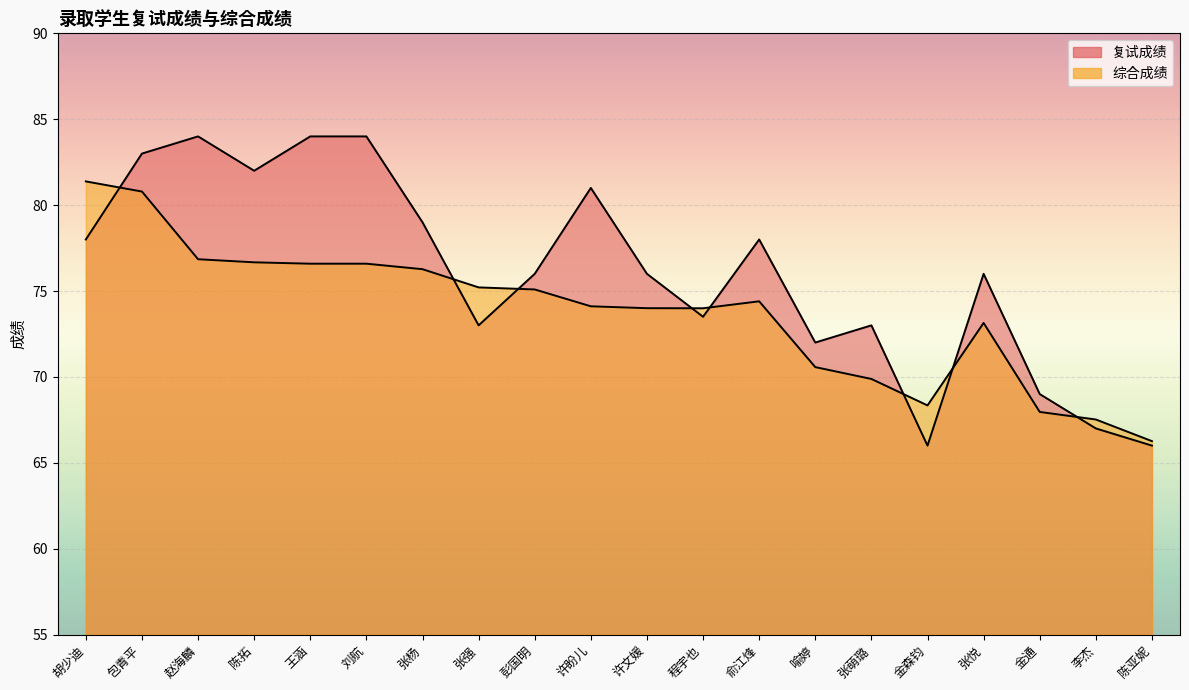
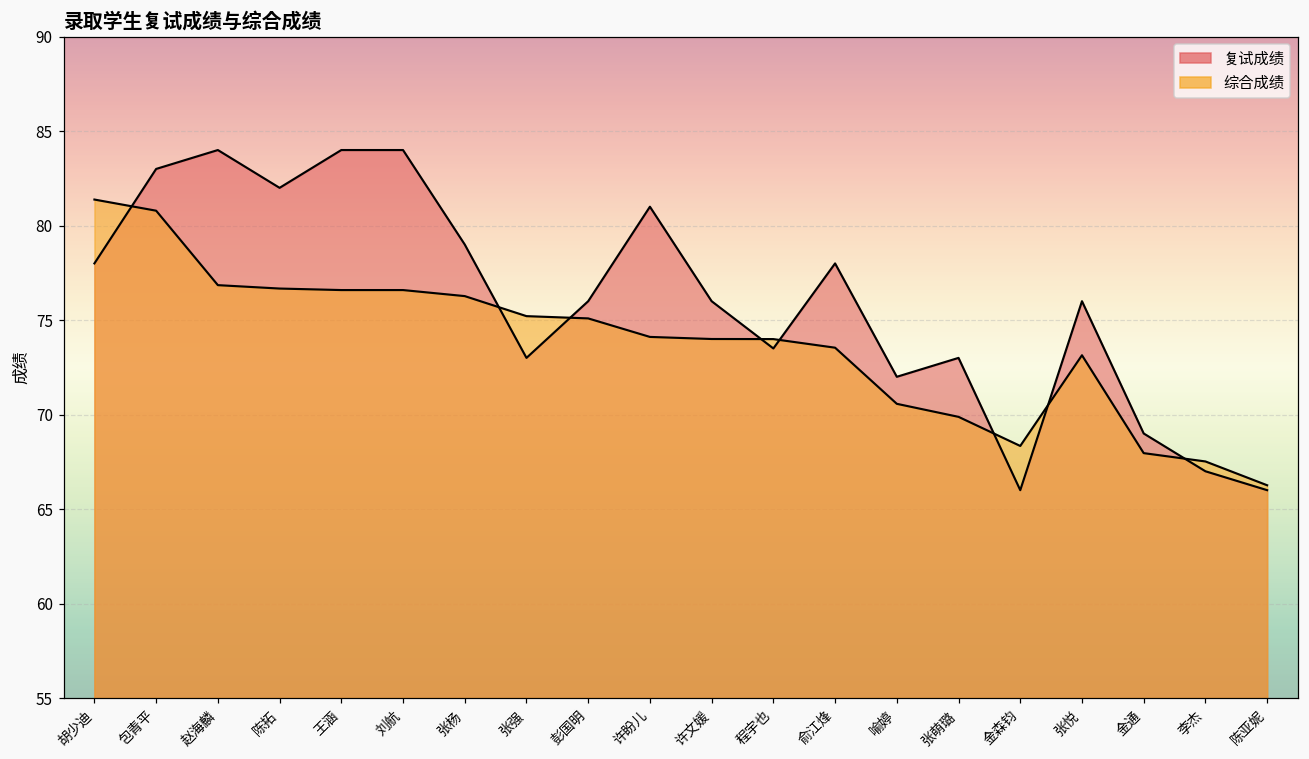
综合成绩, 俞江烽: 74.4 -> 73.5
